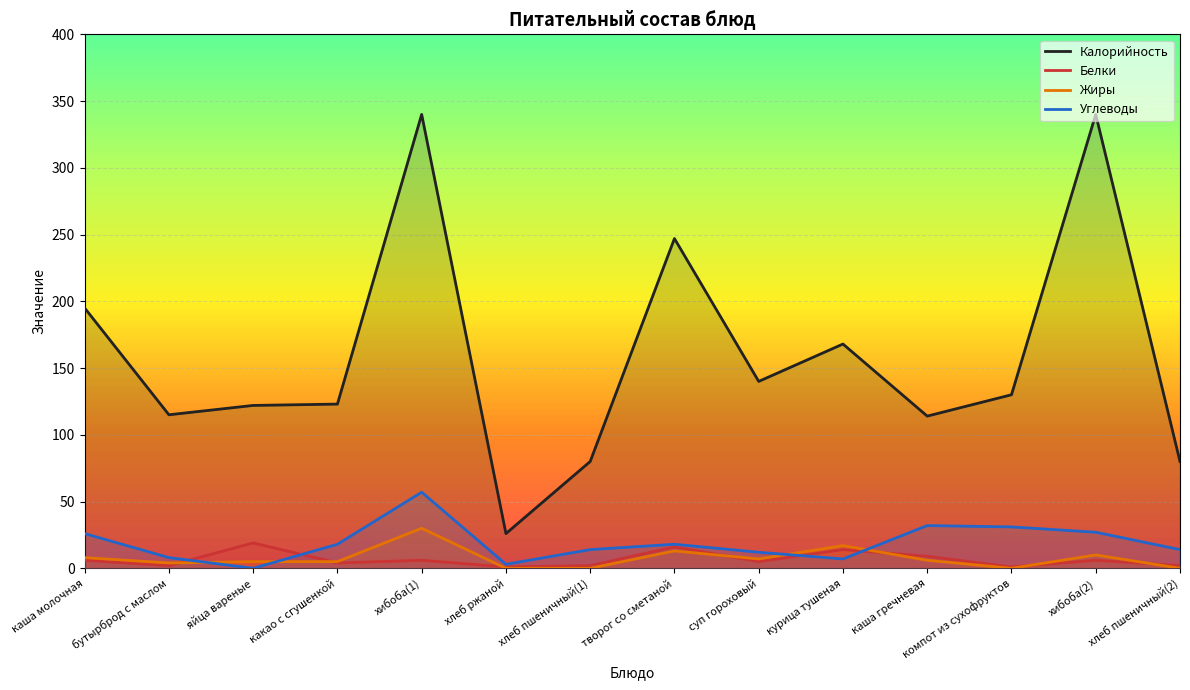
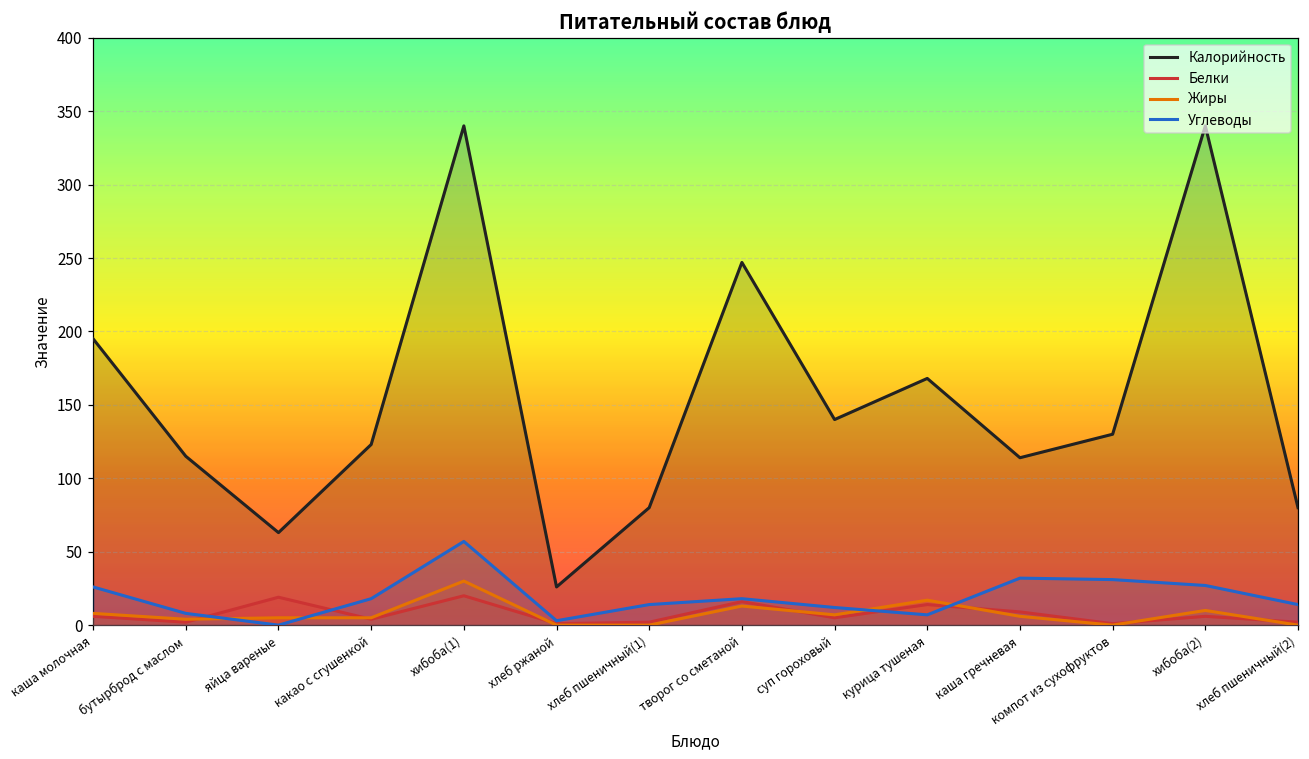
Калорийность, яйца вареные: 122 -> 63
Белки, хибоба(1): 6 -> 20
